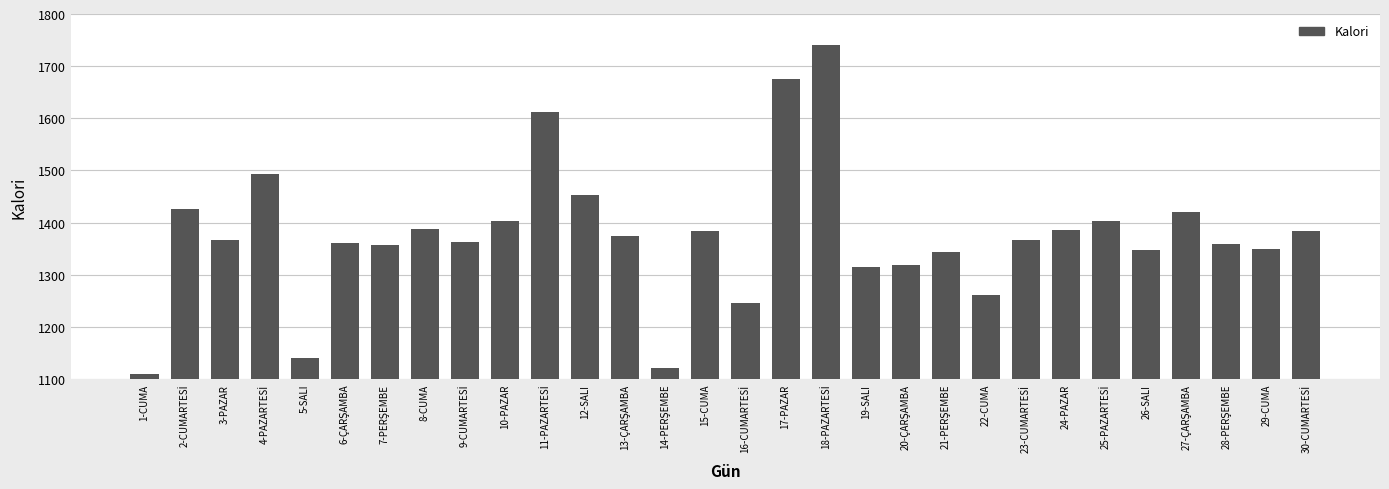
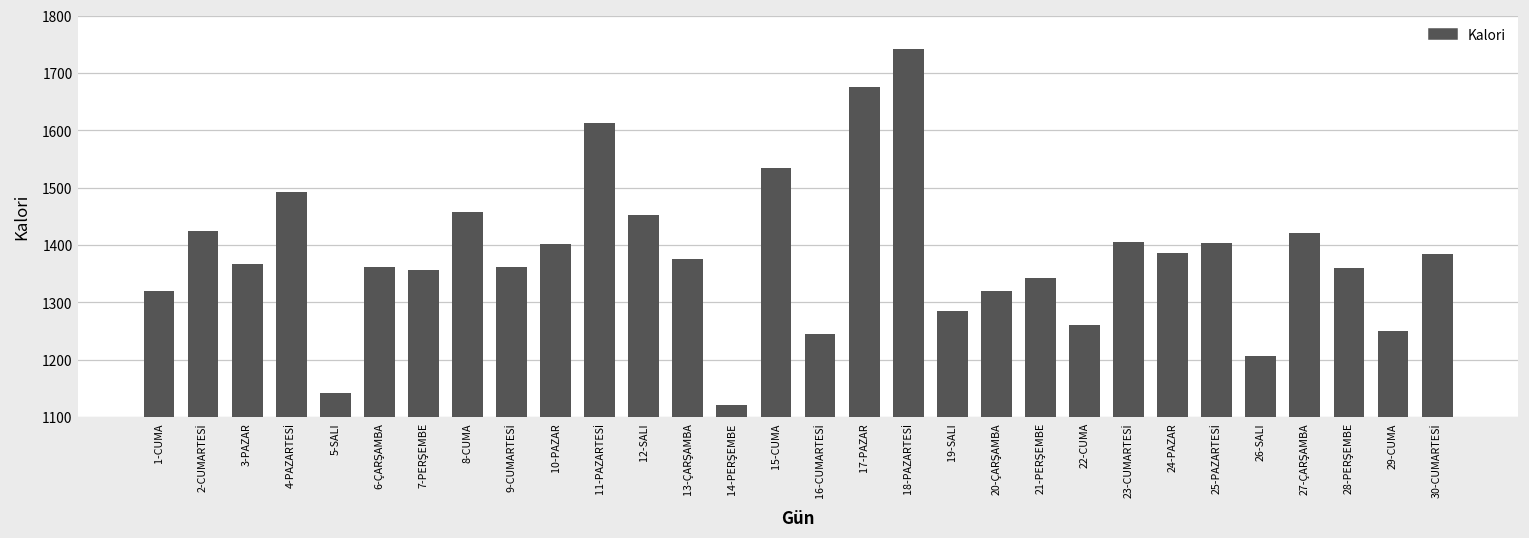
1-CUMA: 1110 -> 1320
8-CUMA: 1390 -> 1460
15-CUMA: 1380 -> 1530
19-SALI: 1320 -> 1290
23-CUMARTESİ: 1370 -> 1410
26-SALI: 1350 -> 1210
29-CUMA: 1350 -> 1250
